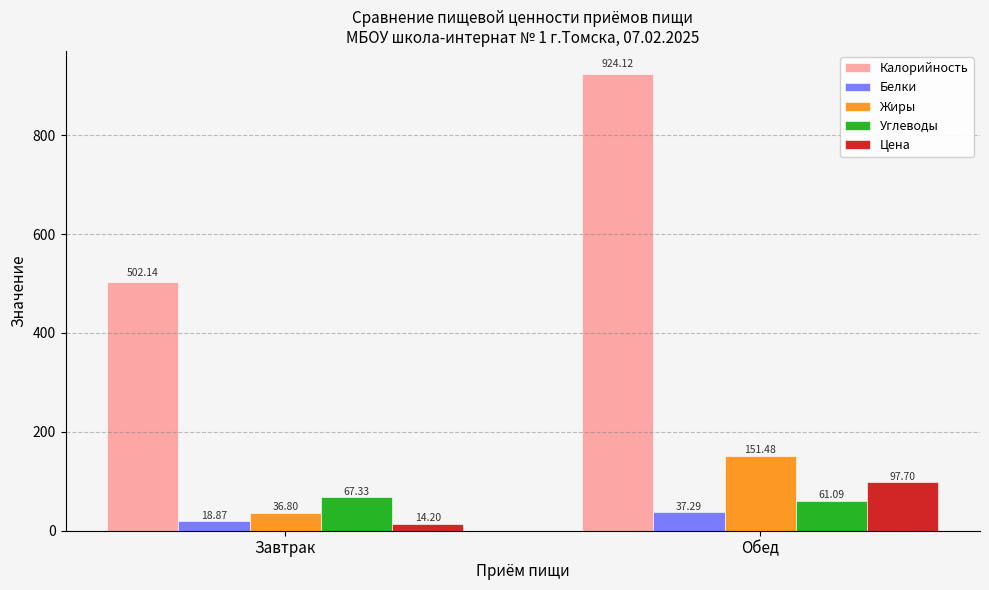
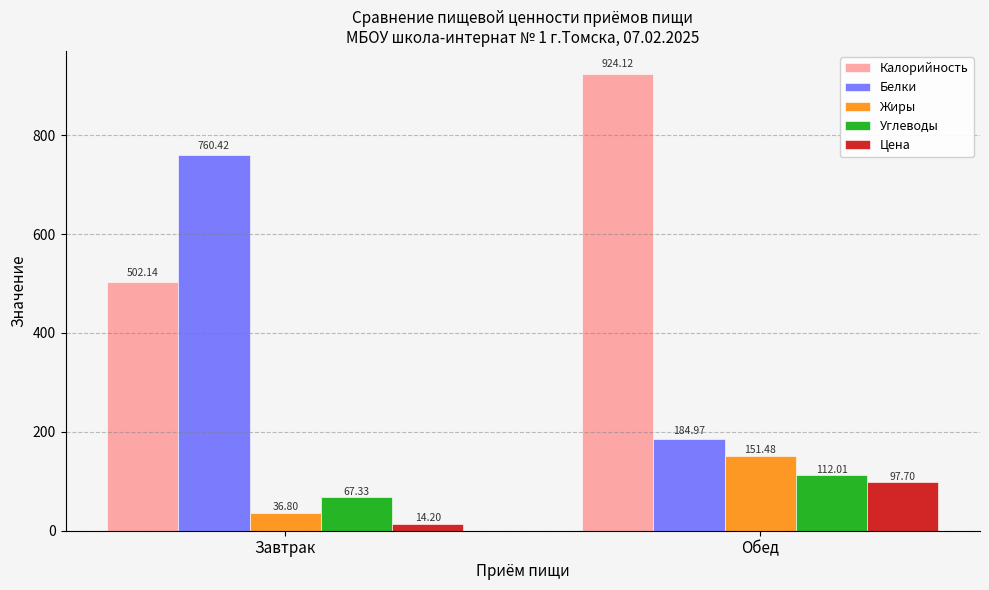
Белки, Завтрак: 18.87 -> 760.42
Белки, Обед: 37.29 -> 184.97
Углеводы, Обед: 61.09 -> 112.01
